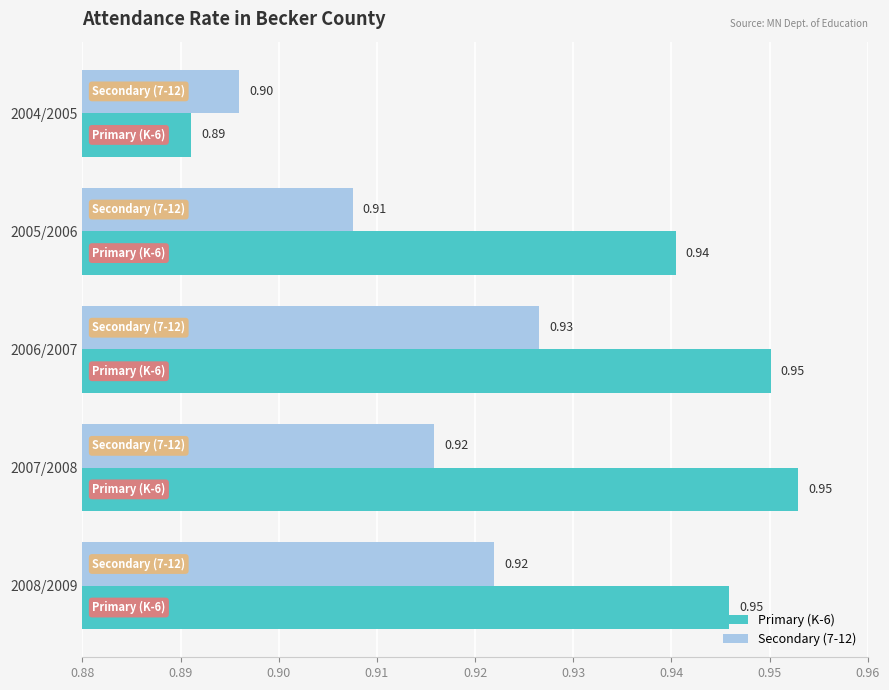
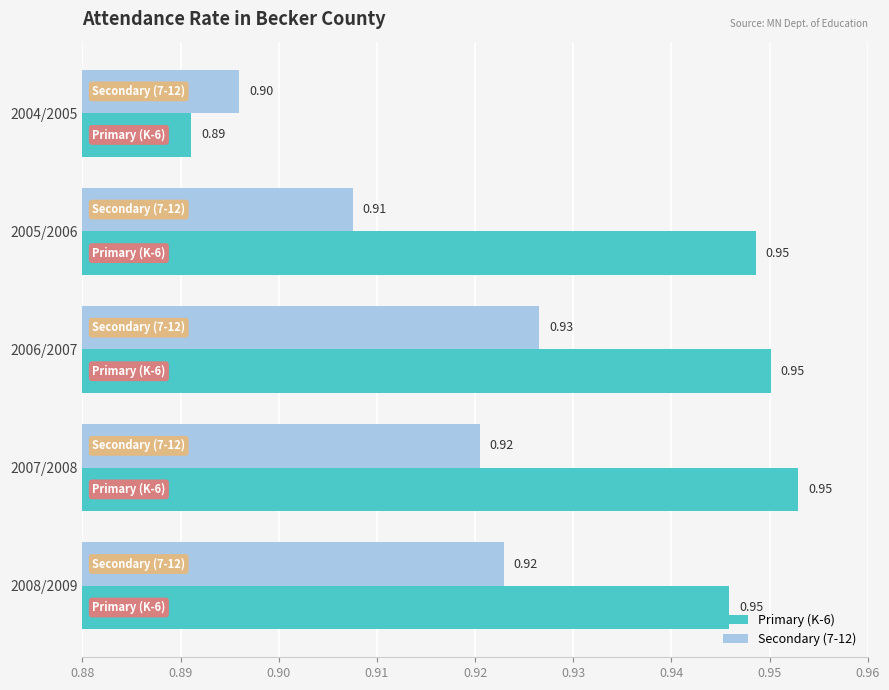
Primary (K-6), 2005/2006: 0.94 -> 0.95
Secondary (7-12), 2007/2008: 0.916 -> 0.920
Secondary (7-12), 2008/2009: 0.922 -> 0.923
